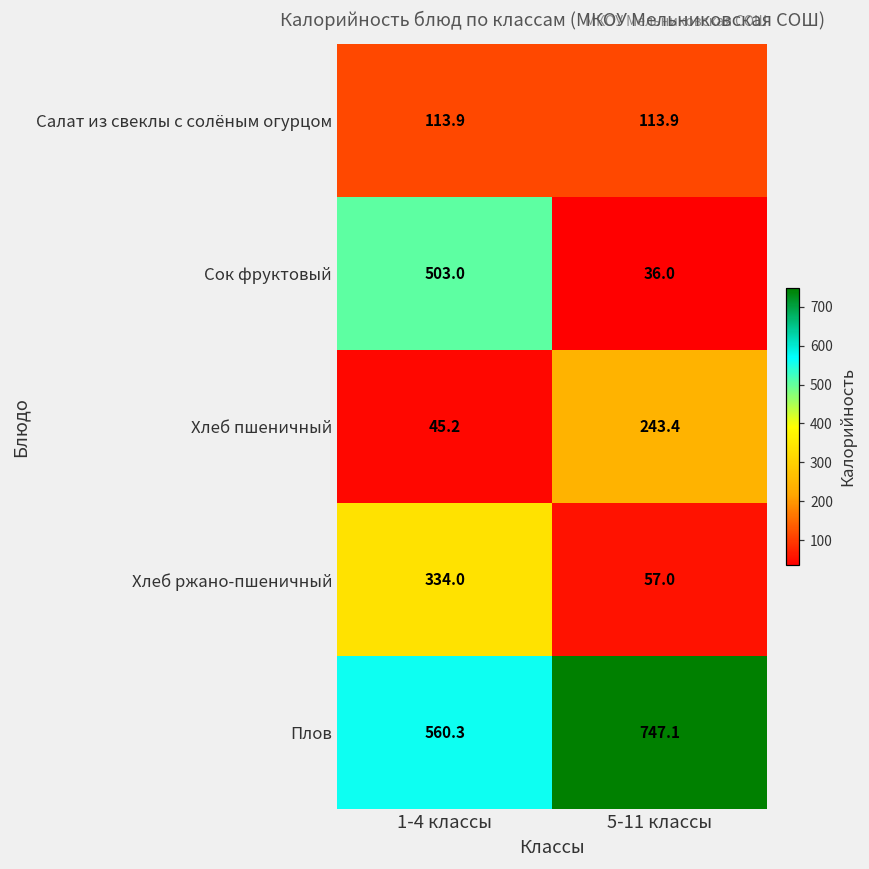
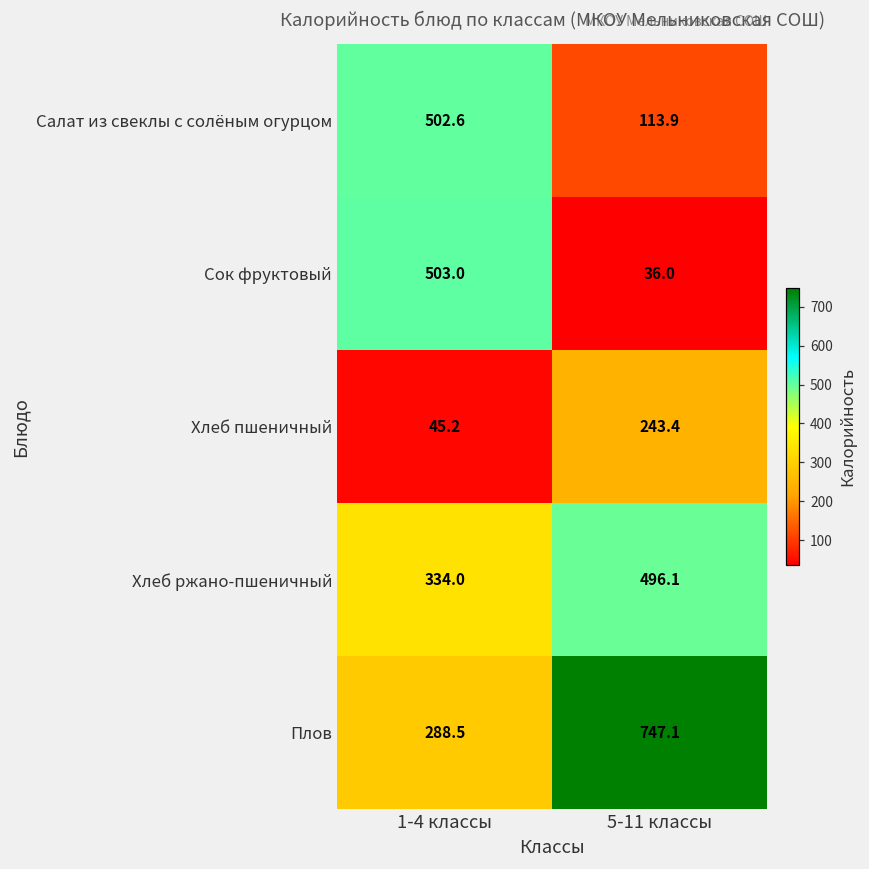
Салат из свеклы с солёным огурцом, 1-4 классы: 113.9 -> 502.6
Хлеб ржано-пшеничный, 5-11 классы: 57.0 -> 496.1
Плов, 1-4 классы: 560.3 -> 288.5
